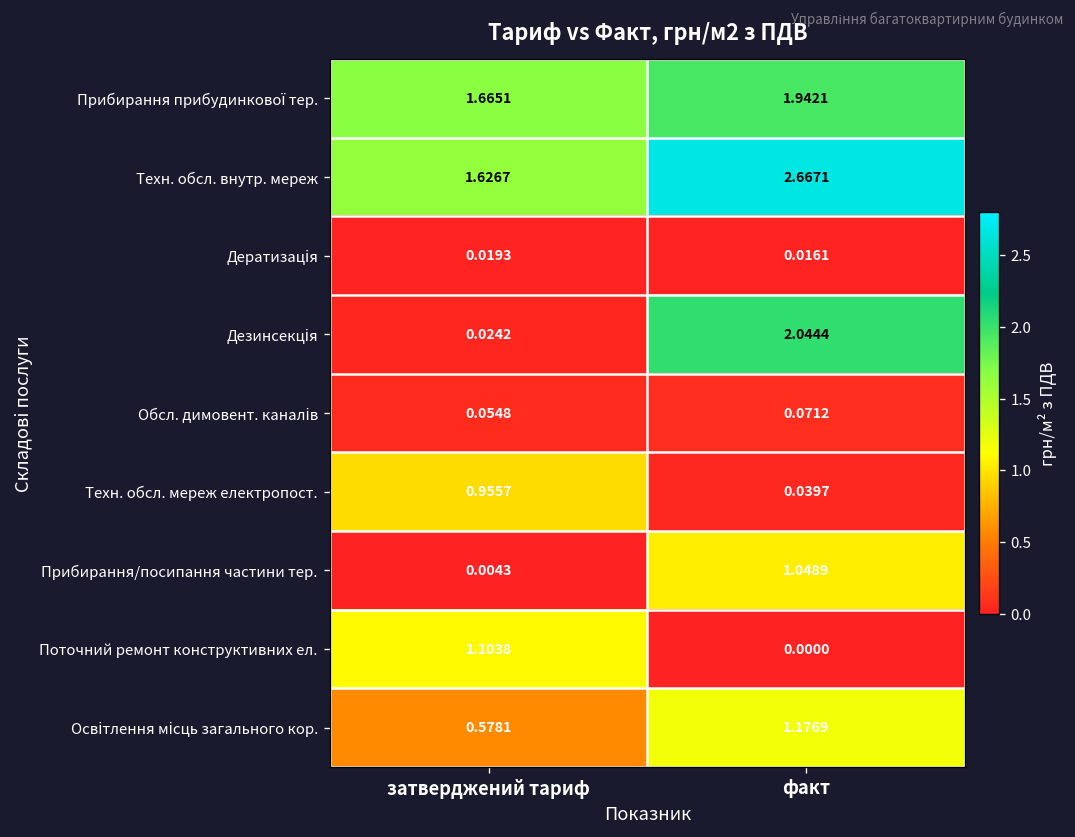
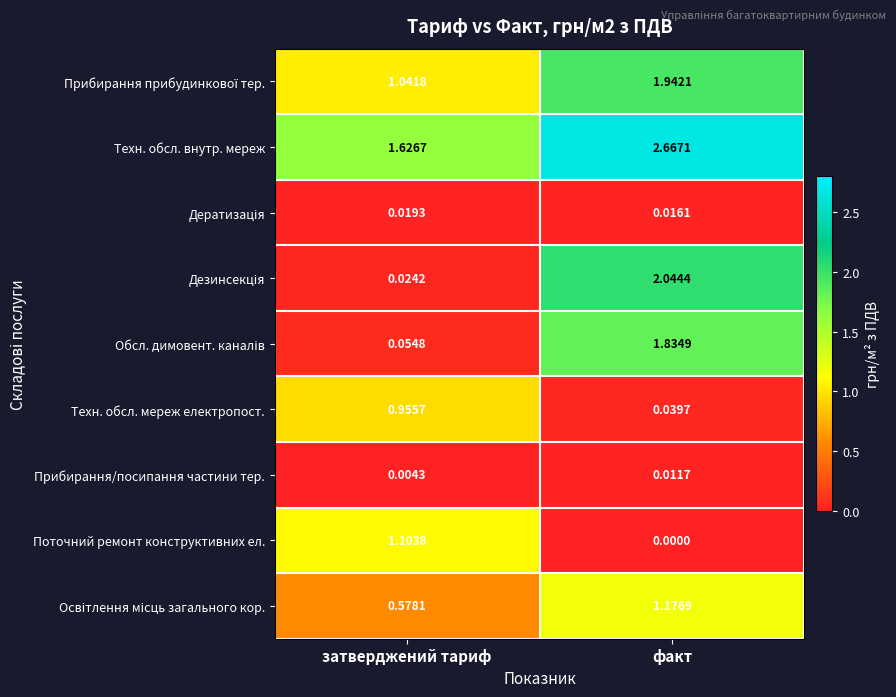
Прибирання прибудинкової тер., затверджений тариф: 1.6651 -> 1.0418
Обсл. димовент. каналів, факт: 0.0712 -> 1.8349
Прибирання/посипання частини тер., факт: 1.0489 -> 0.0117
